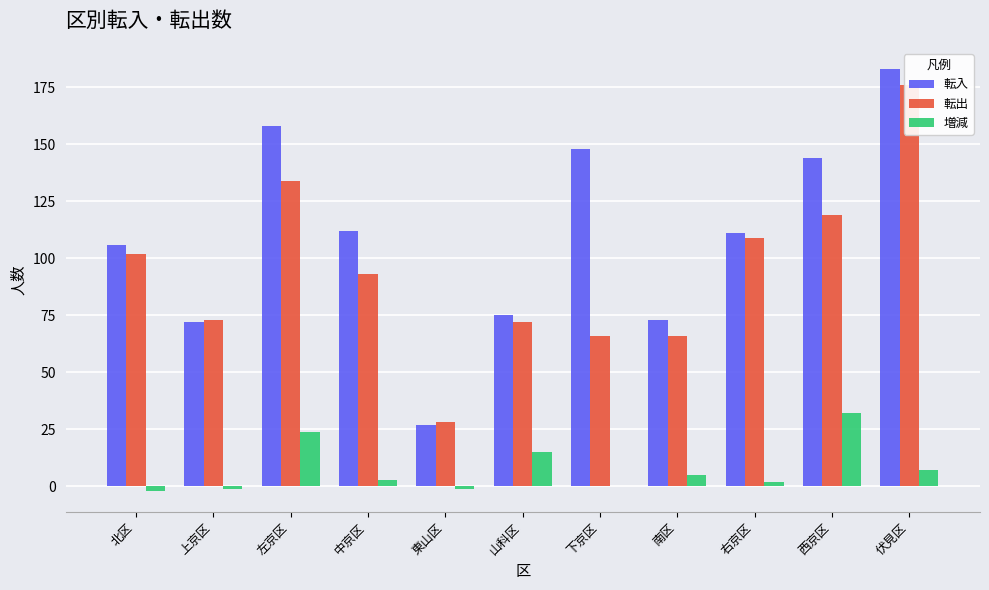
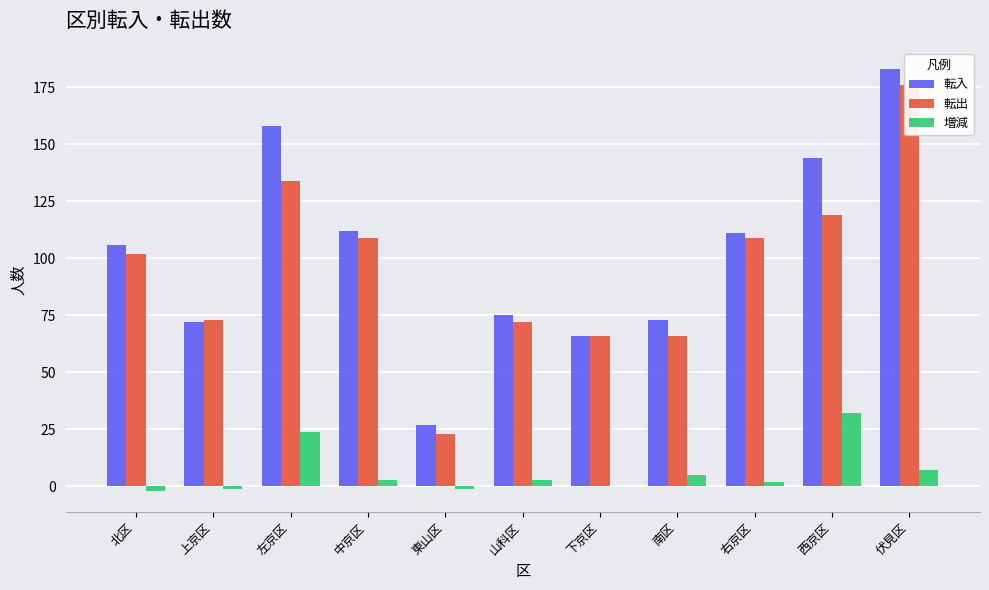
転出, 中京区: 93 -> 109
転出, 東山区: 28 -> 23
増減, 山科区: 15 -> 3
転入, 下京区: 148 -> 66
